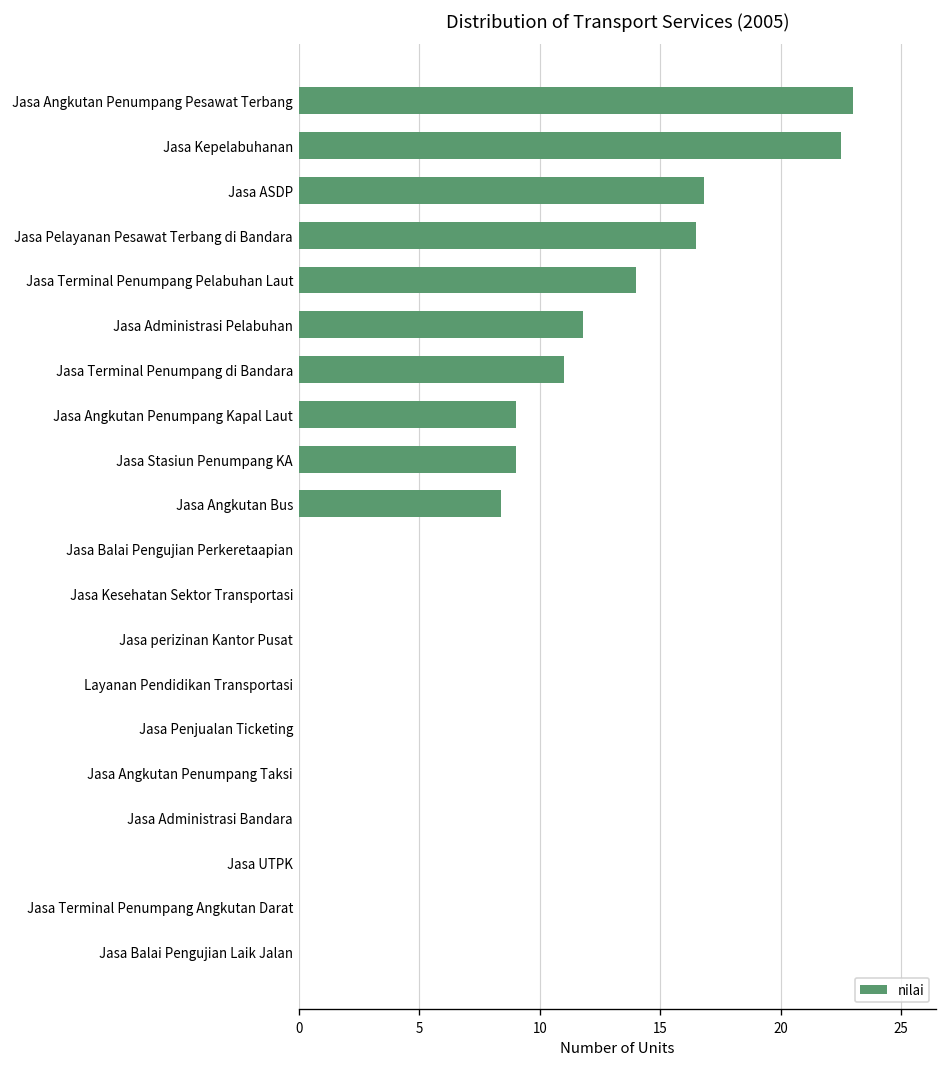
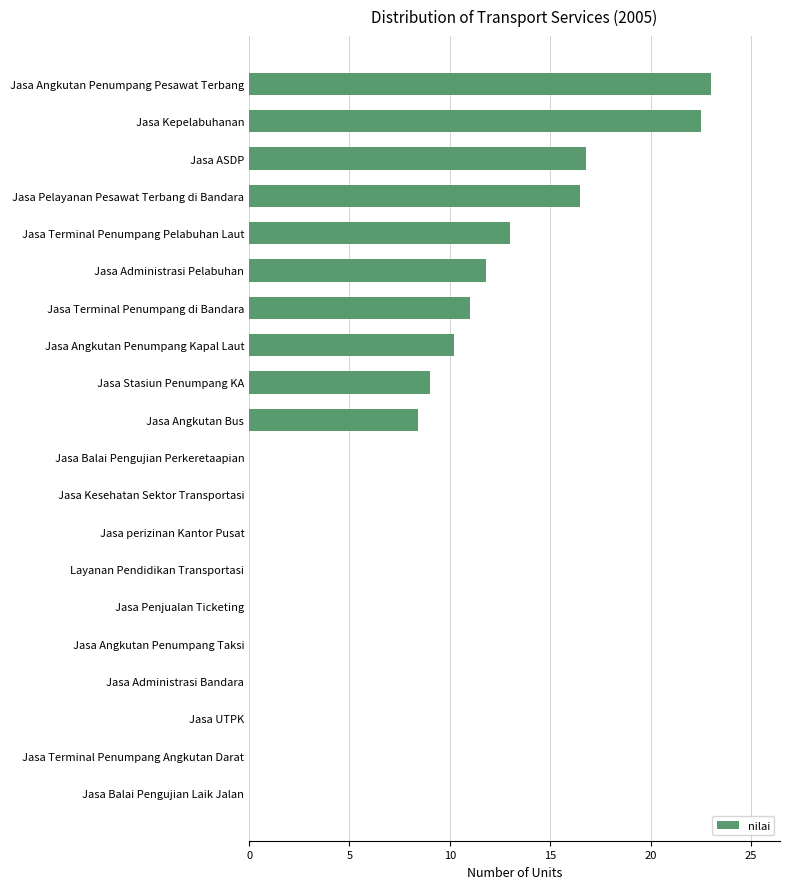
Jasa Terminal Penumpang Pelabuhan Laut: 14 -> 13
Jasa Angkutan Penumpang Kapal Laut: 9.0 -> 10.2
